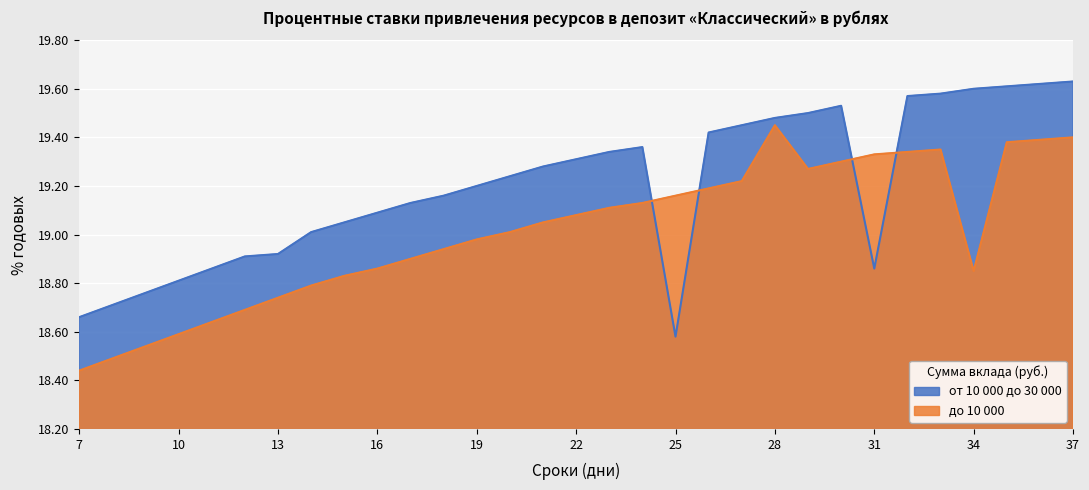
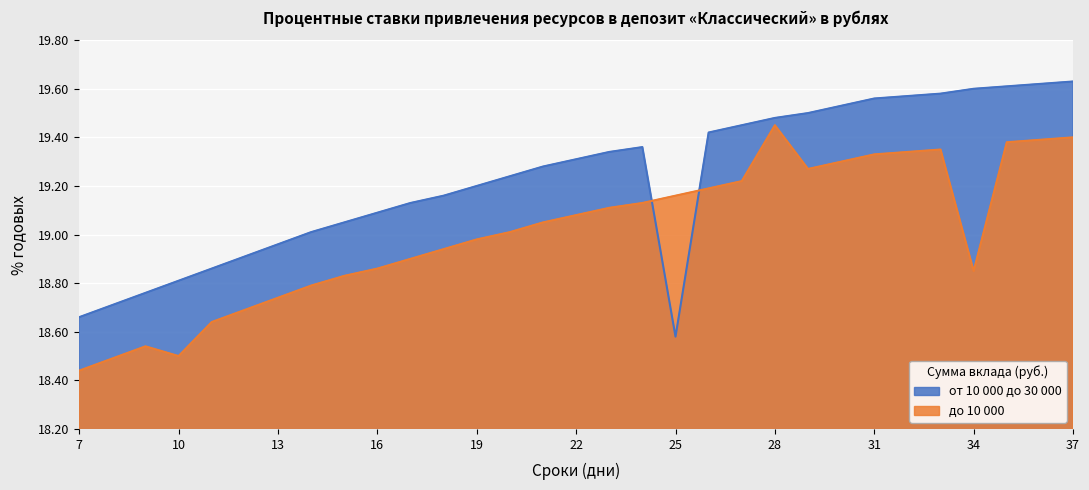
до 10 000, 10: 18.59 -> 18.50
от 10 000 до 30 000, 13: 18.92 -> 18.96
от 10 000 до 30 000, 31: 18.86 -> 19.56
